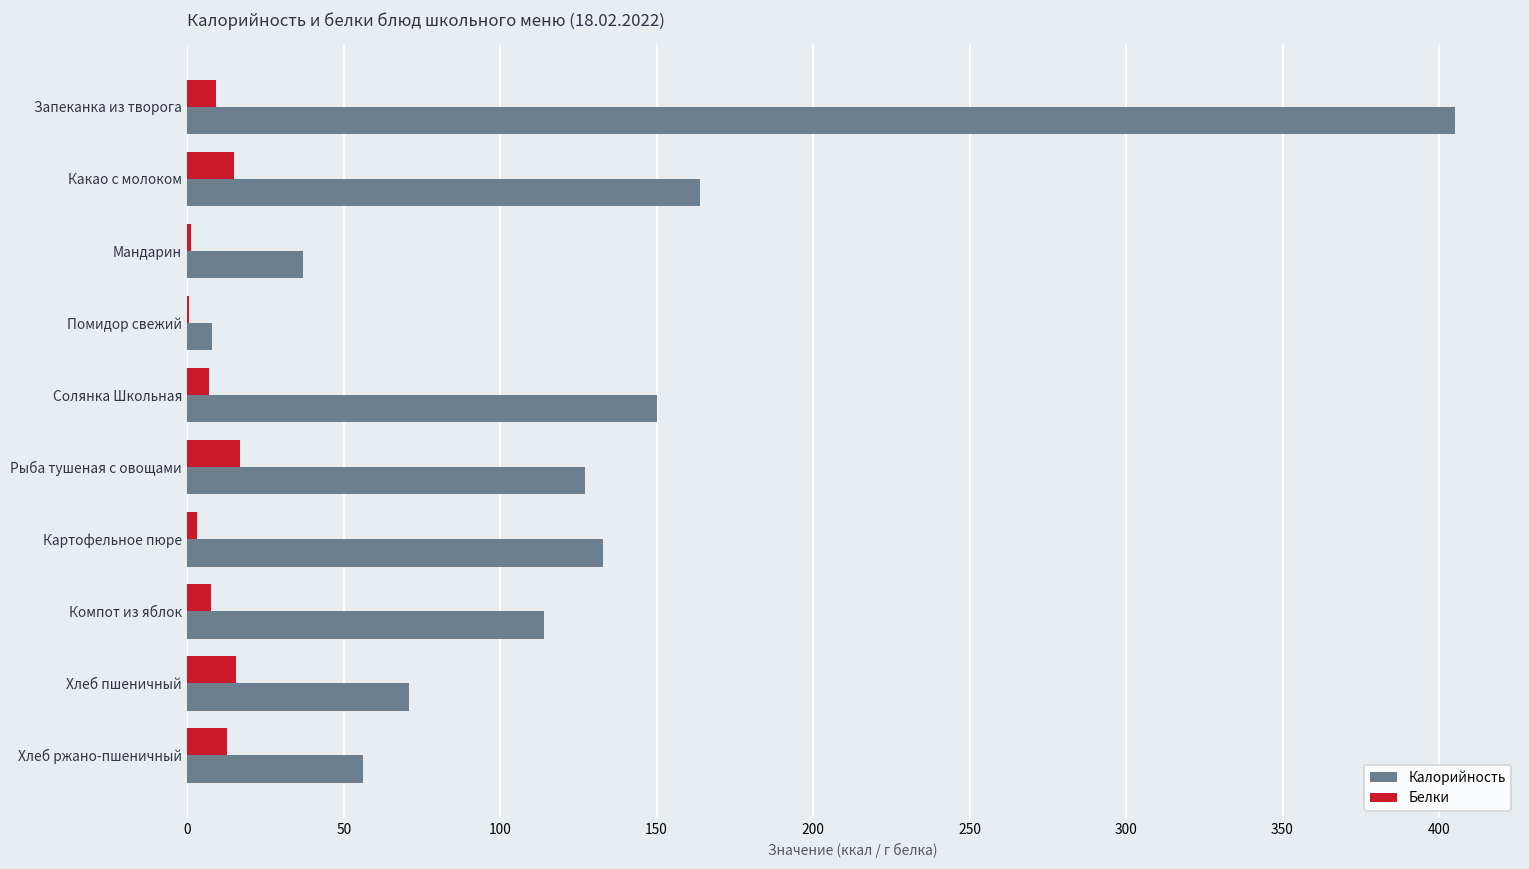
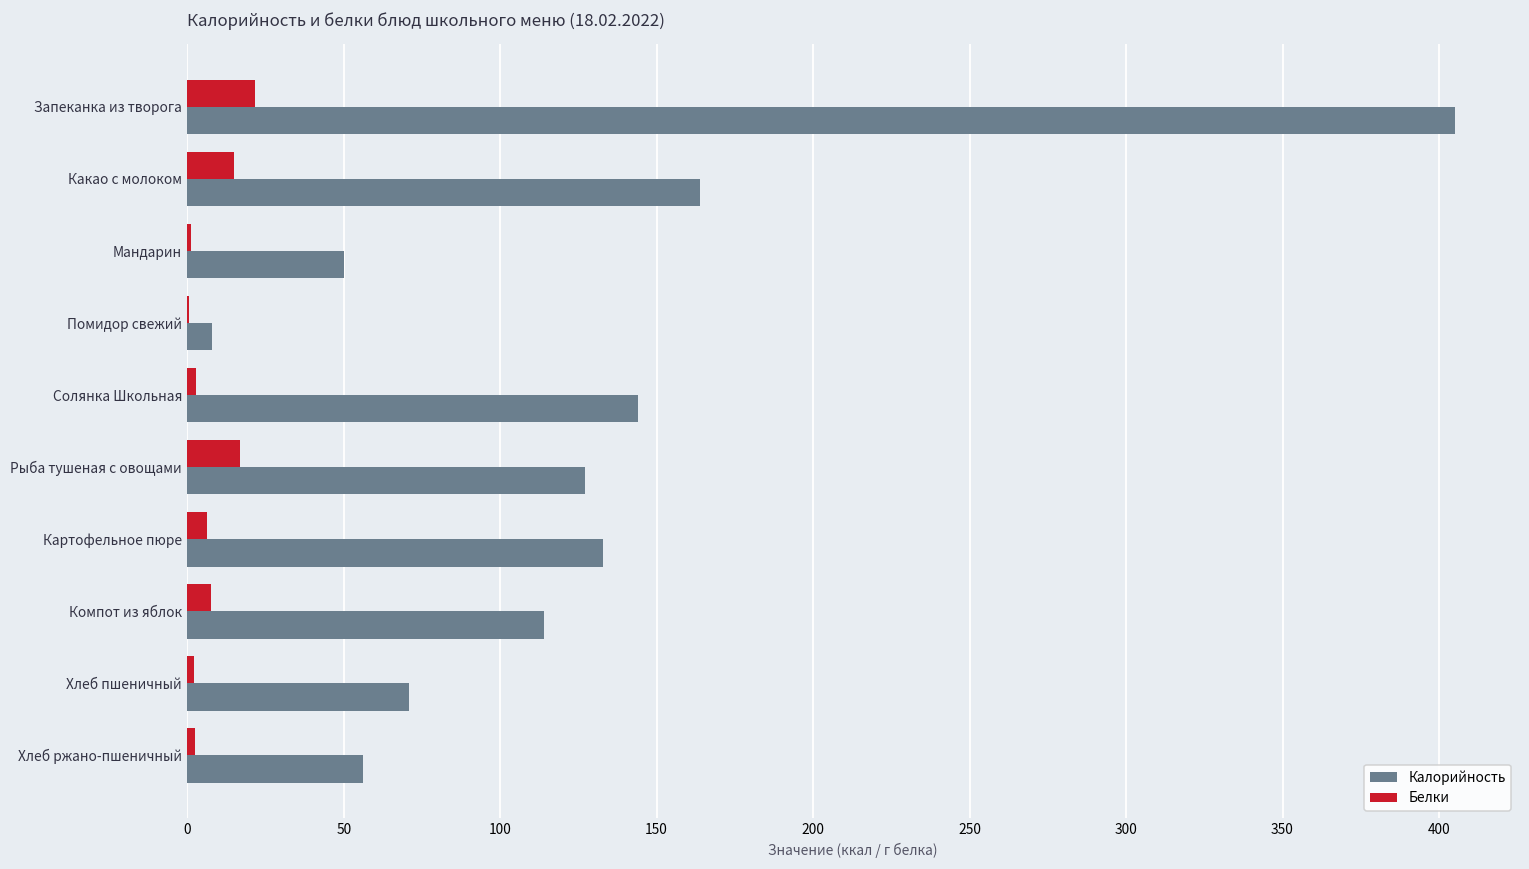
Белки, Запеканка из творога: 9 -> 22
Калорийность, Мандарин: 37 -> 50
Белки, Солянка Школьная: 7 -> 3
Калорийность, Солянка Школьная: 150 -> 144
Белки, Картофельное пюре: 3 -> 6
Белки, Хлеб пшеничный: 16 -> 2
Белки, Хлеб ржано-пшеничный: 13 -> 3
